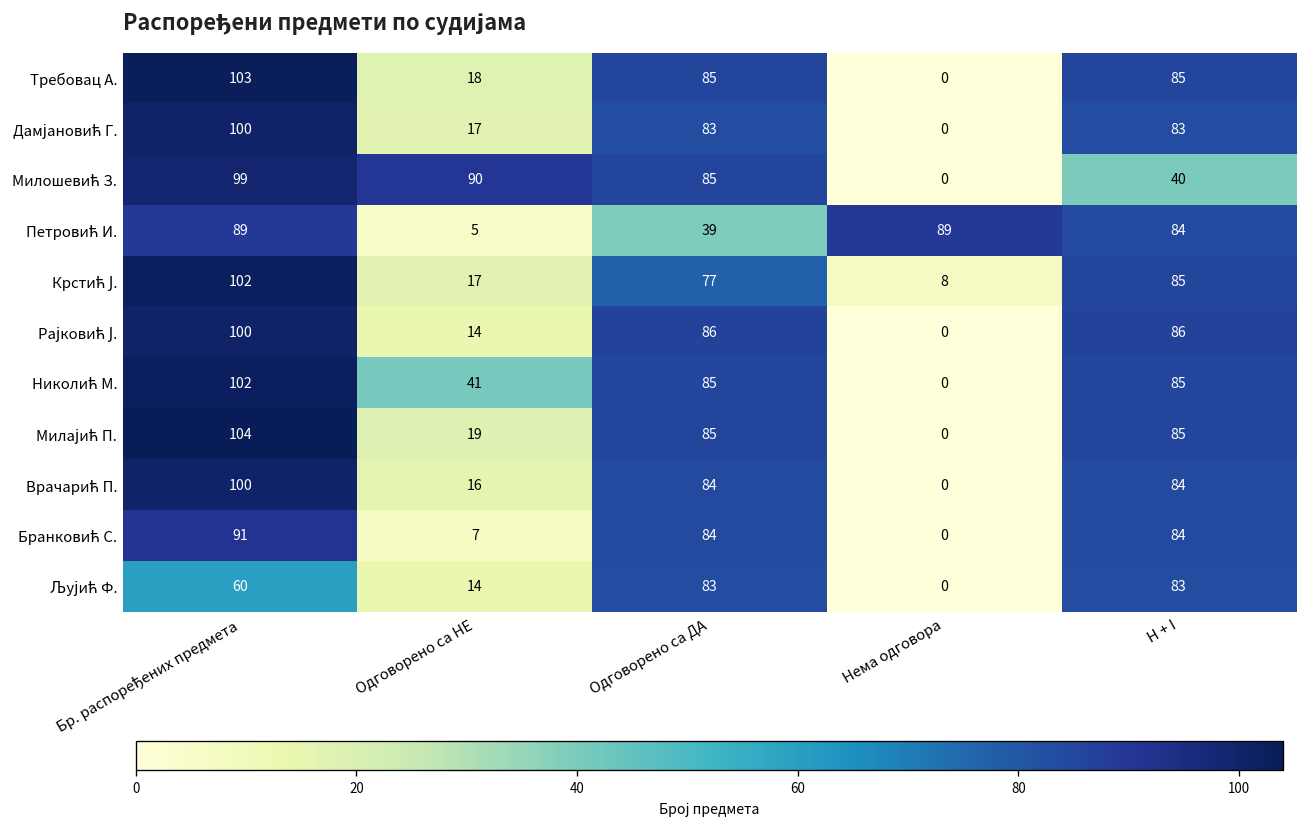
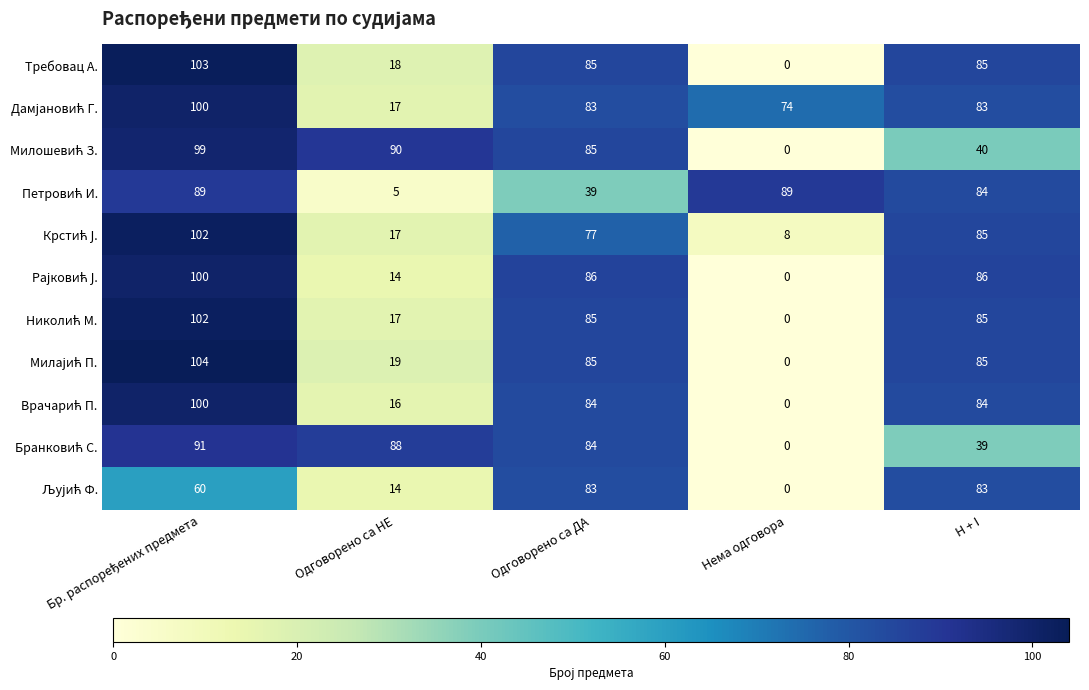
Дамјановић Г., Нема одговора: 0 -> 74
Николић М., Одговорено са НЕ: 41 -> 17
Бранковић С., Одговорено са НЕ: 7 -> 88
Бранковић С., H + I: 84 -> 39
